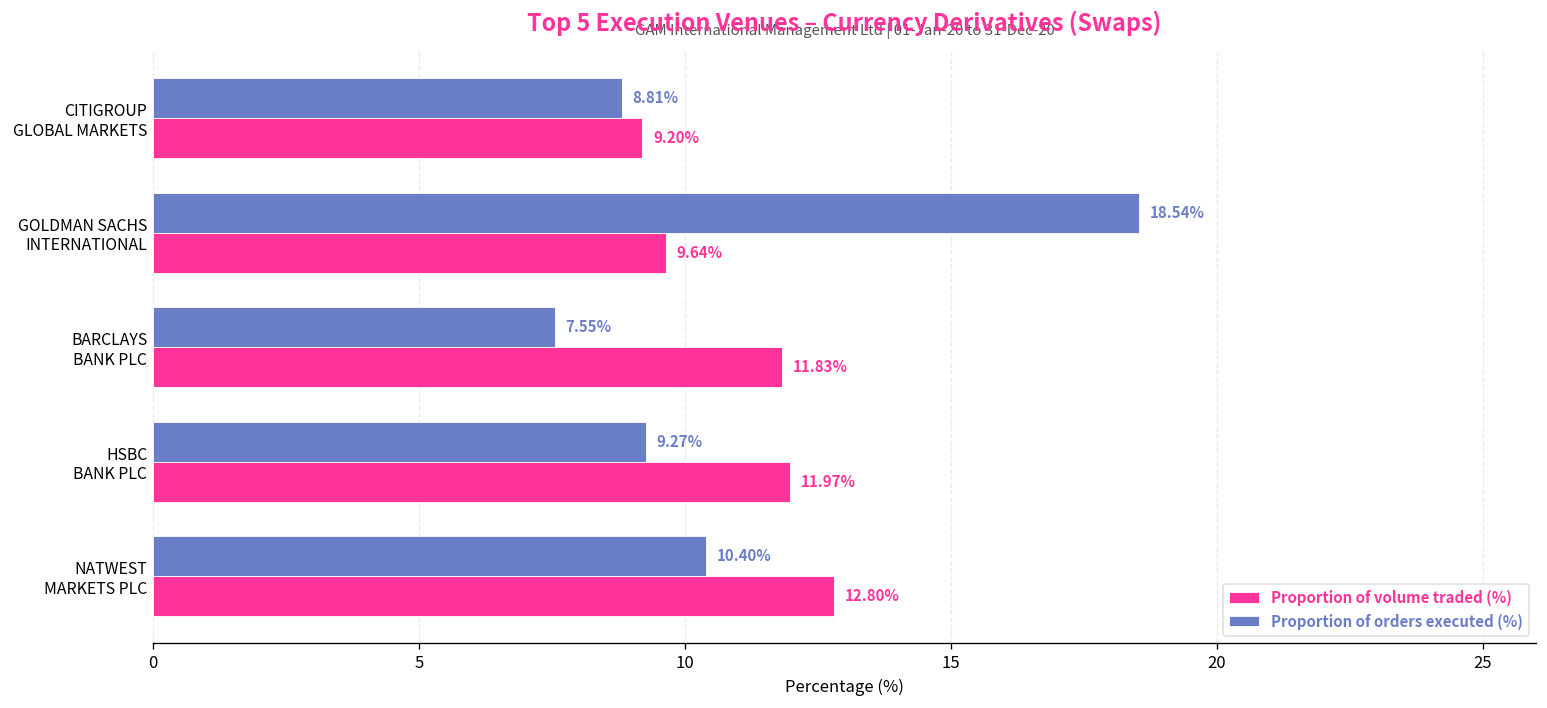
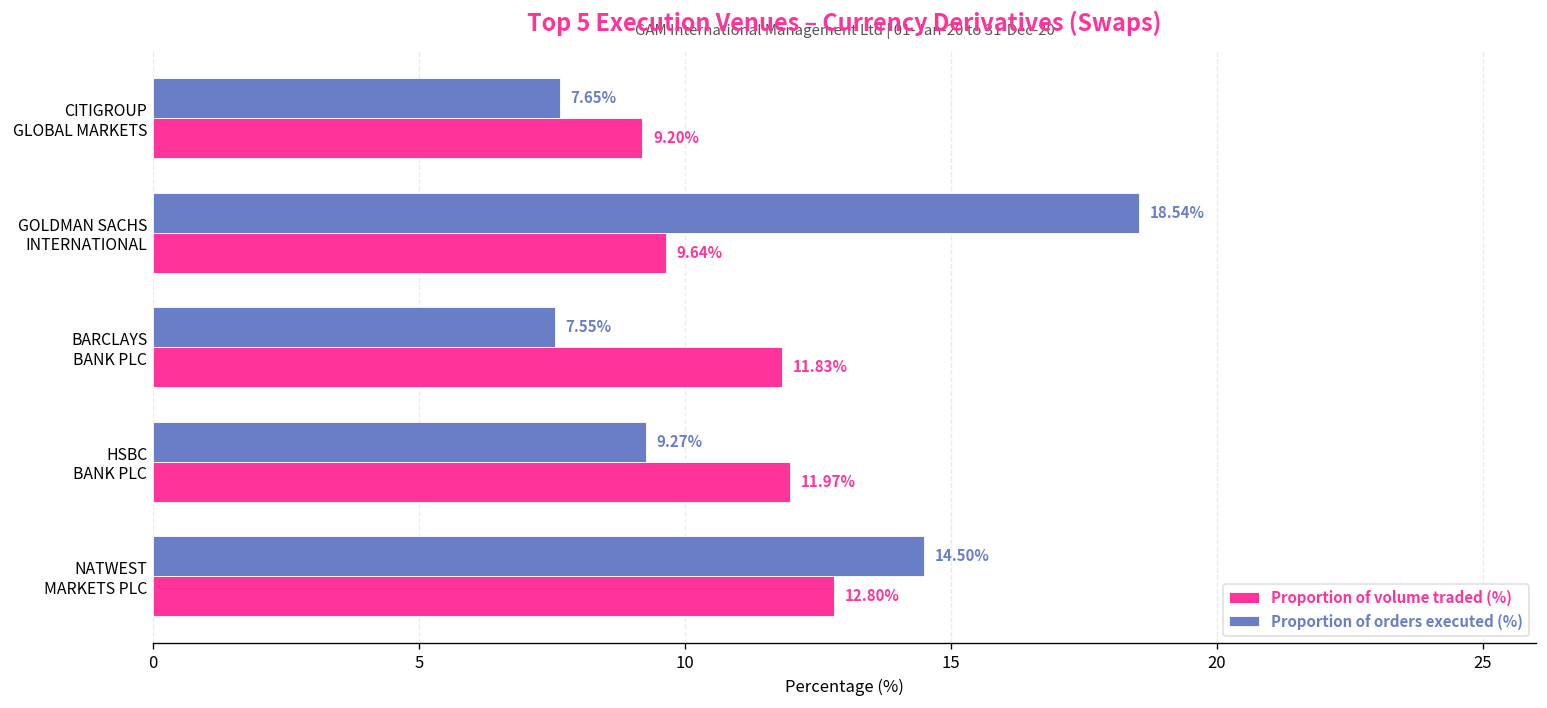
Proportion of orders executed (%), CITIGROUP GLOBAL MARKETS: 8.81% -> 7.65%
Proportion of orders executed (%), NATWEST MARKETS PLC: 10.40% -> 14.50%
